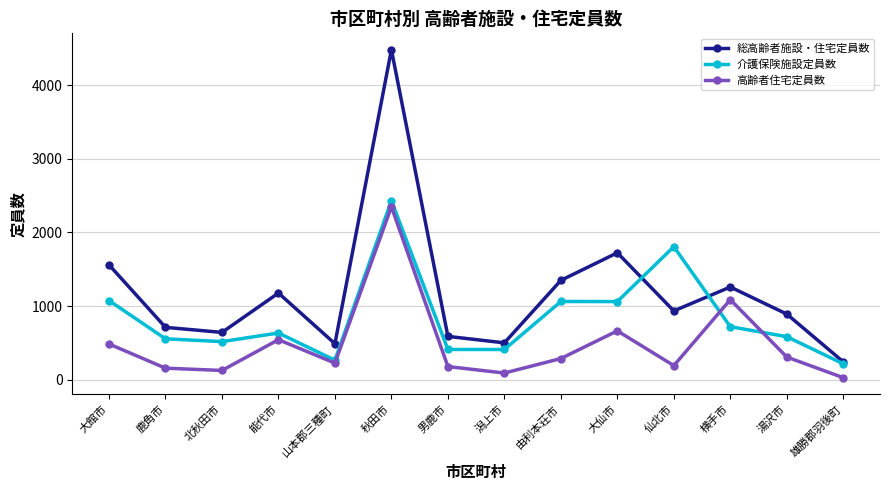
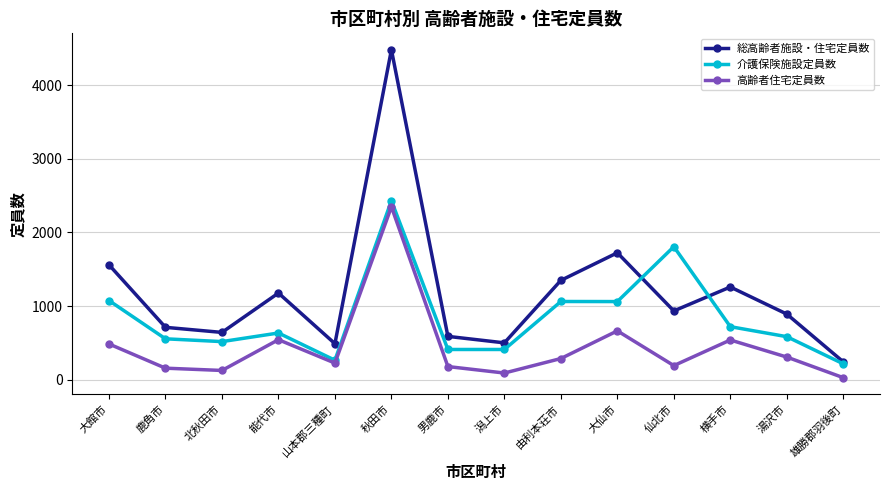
高齢者住宅定員数, 横手市: 1100 -> 500
